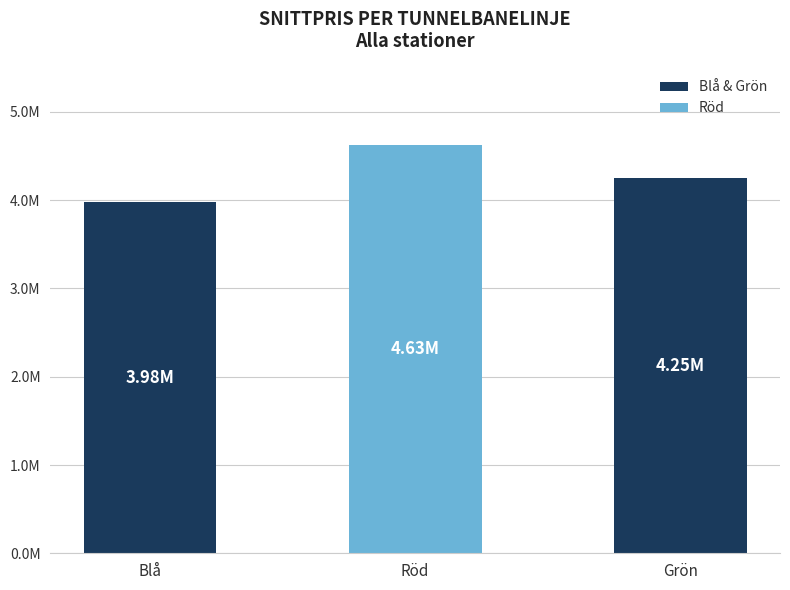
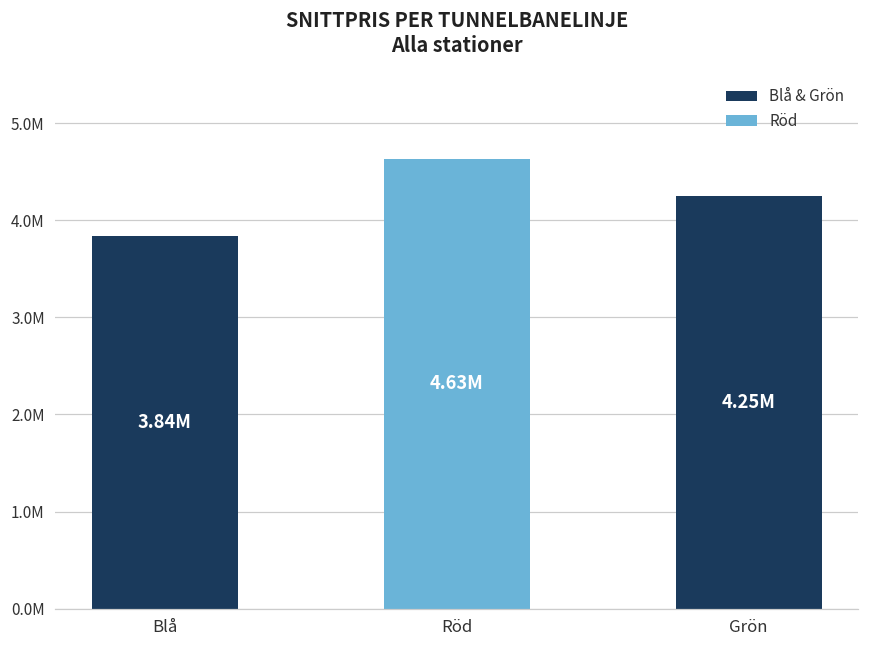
Blå: 3.98M -> 3.84M
